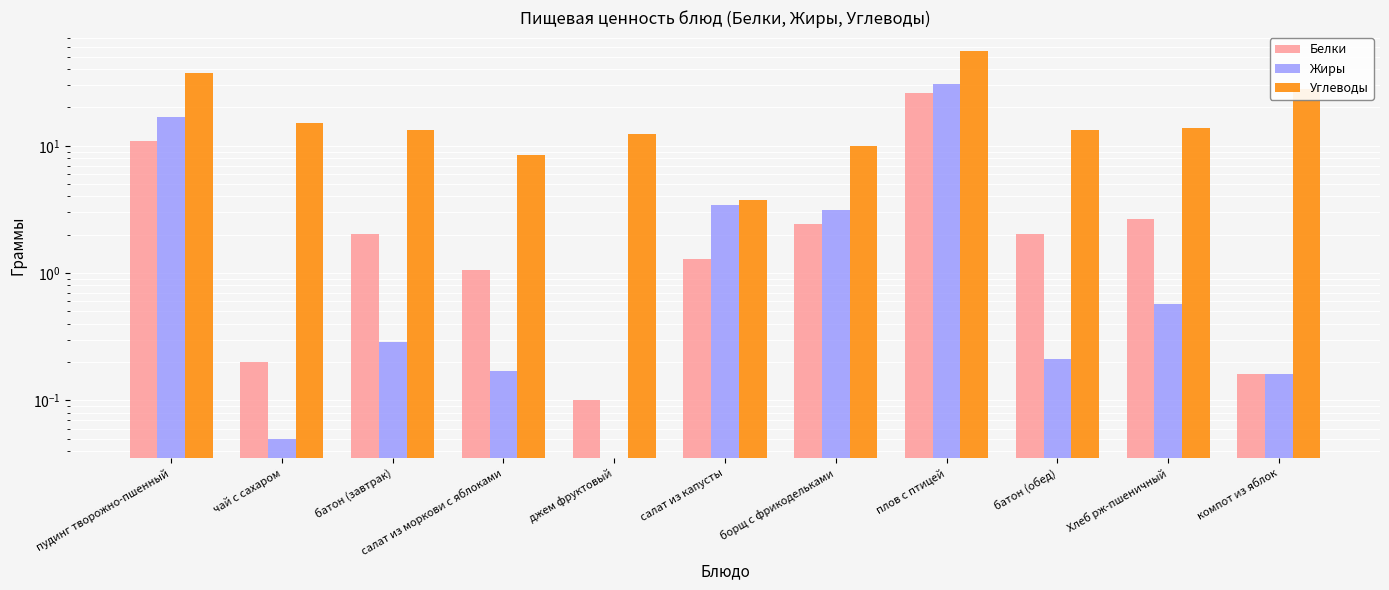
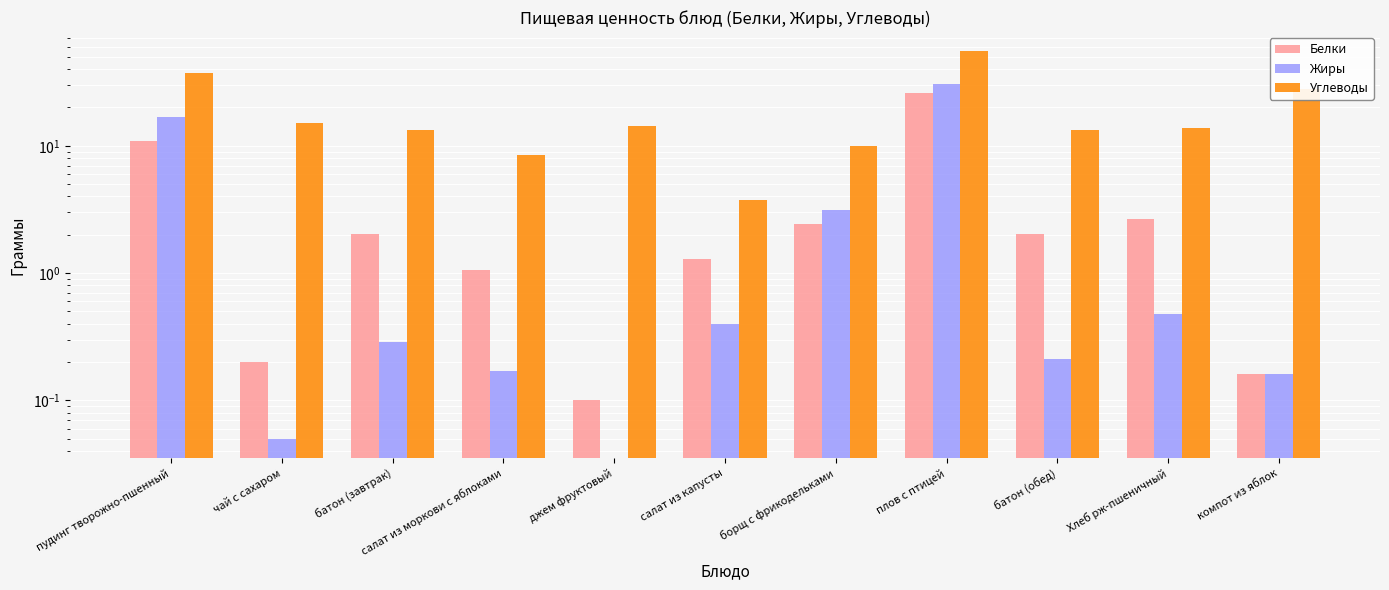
Углеводы, джем фруктовый: 12 -> 14
Жиры, салат из капусты: 3.4 -> 0.4
Жиры, Хлеб рж-пшеничный: 0.6 -> 0.48
